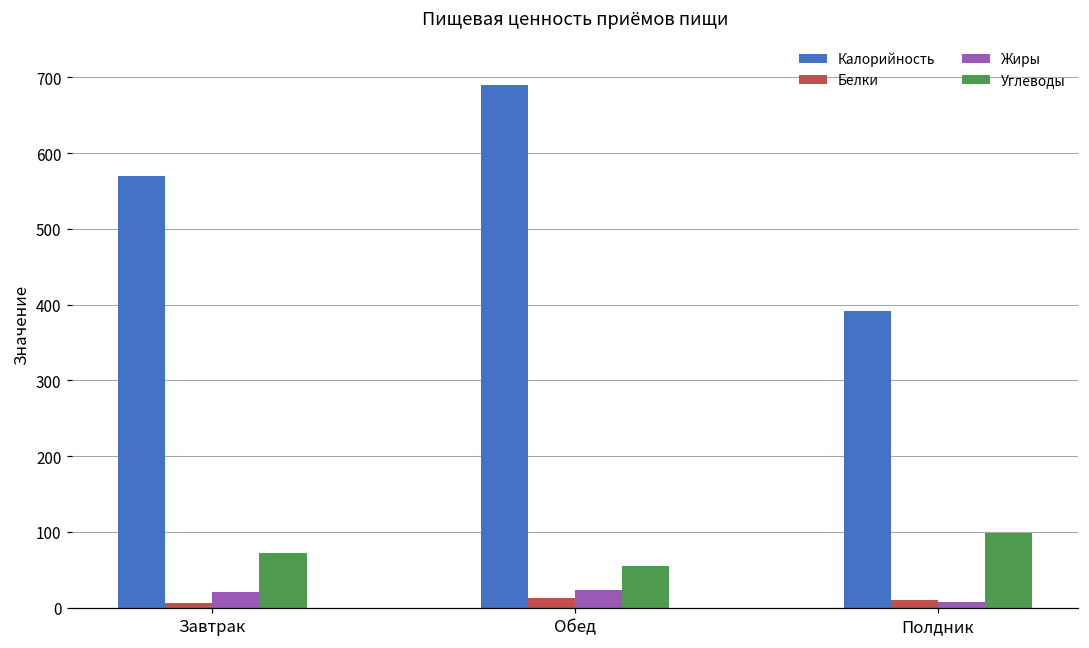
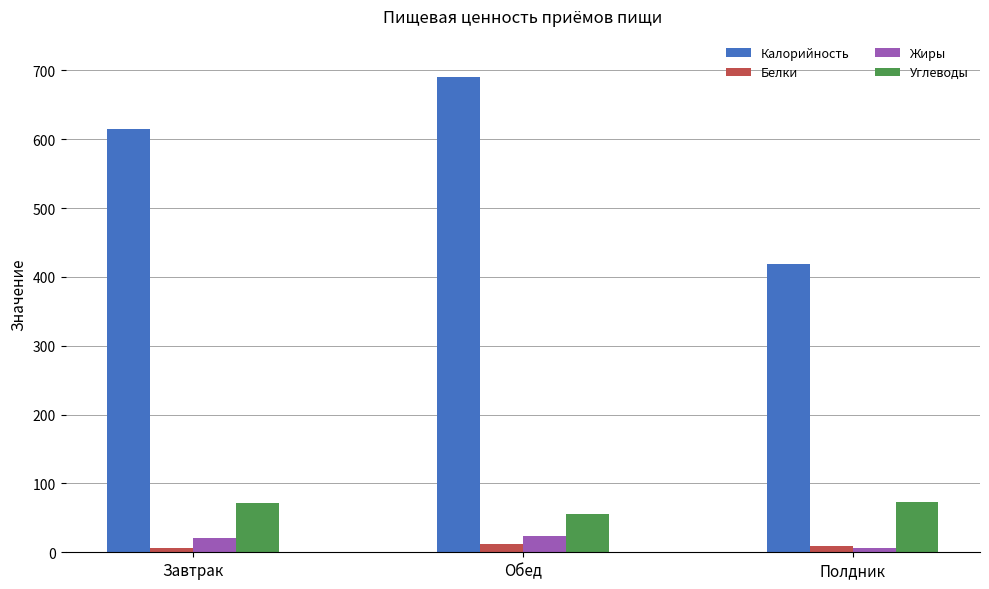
Калорийность, Завтрак: 570 -> 610
Калорийность, Полдник: 390 -> 420
Углеводы, Полдник: 100 -> 70
